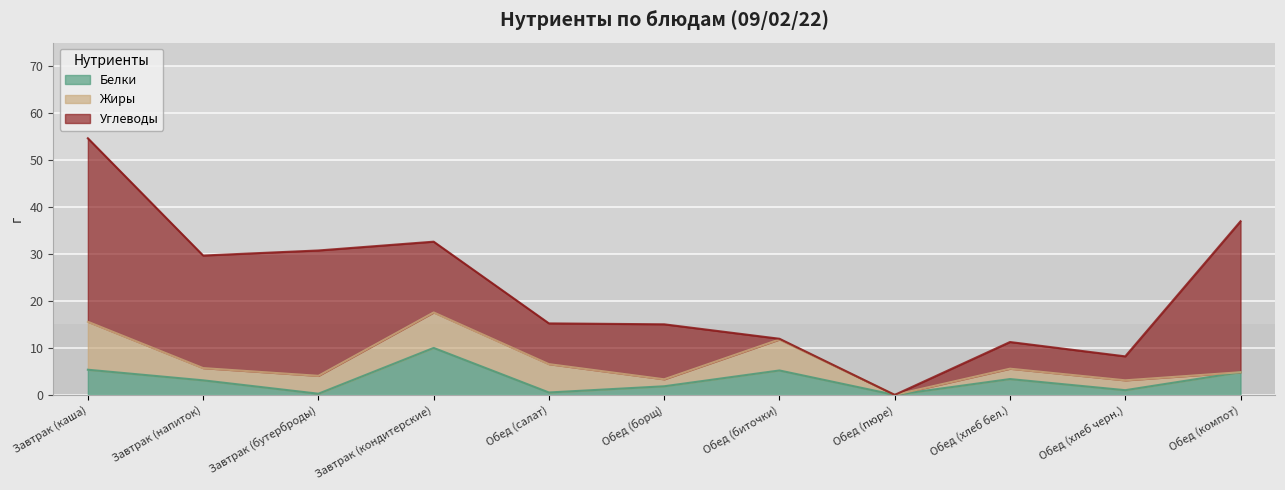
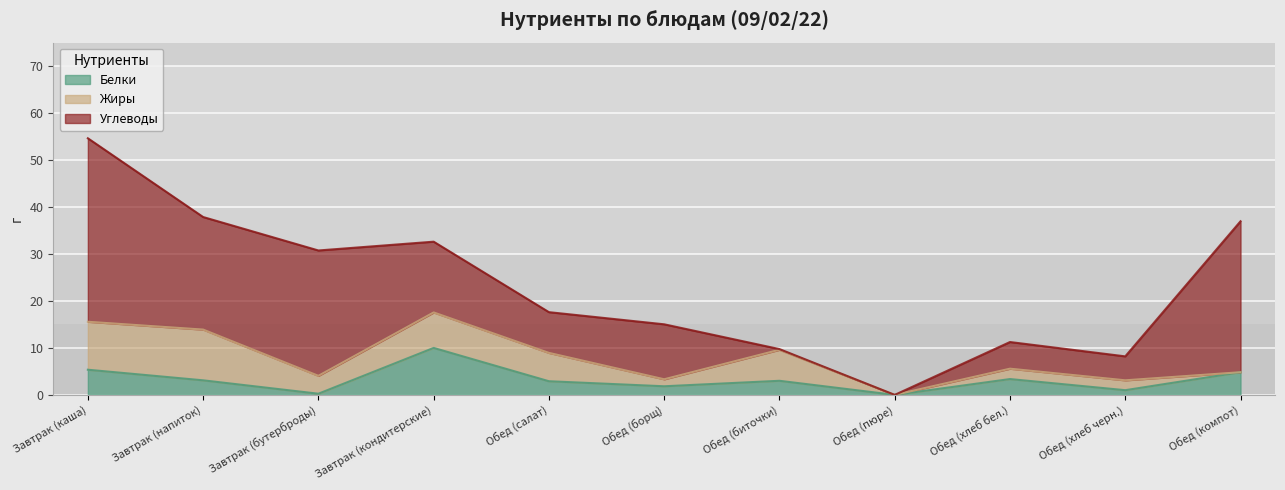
Жиры, Завтрак (напиток): 3 -> 11
Белки, Обед (салат): 1 -> 3
Белки, Обед (биточки): 5 -> 3
